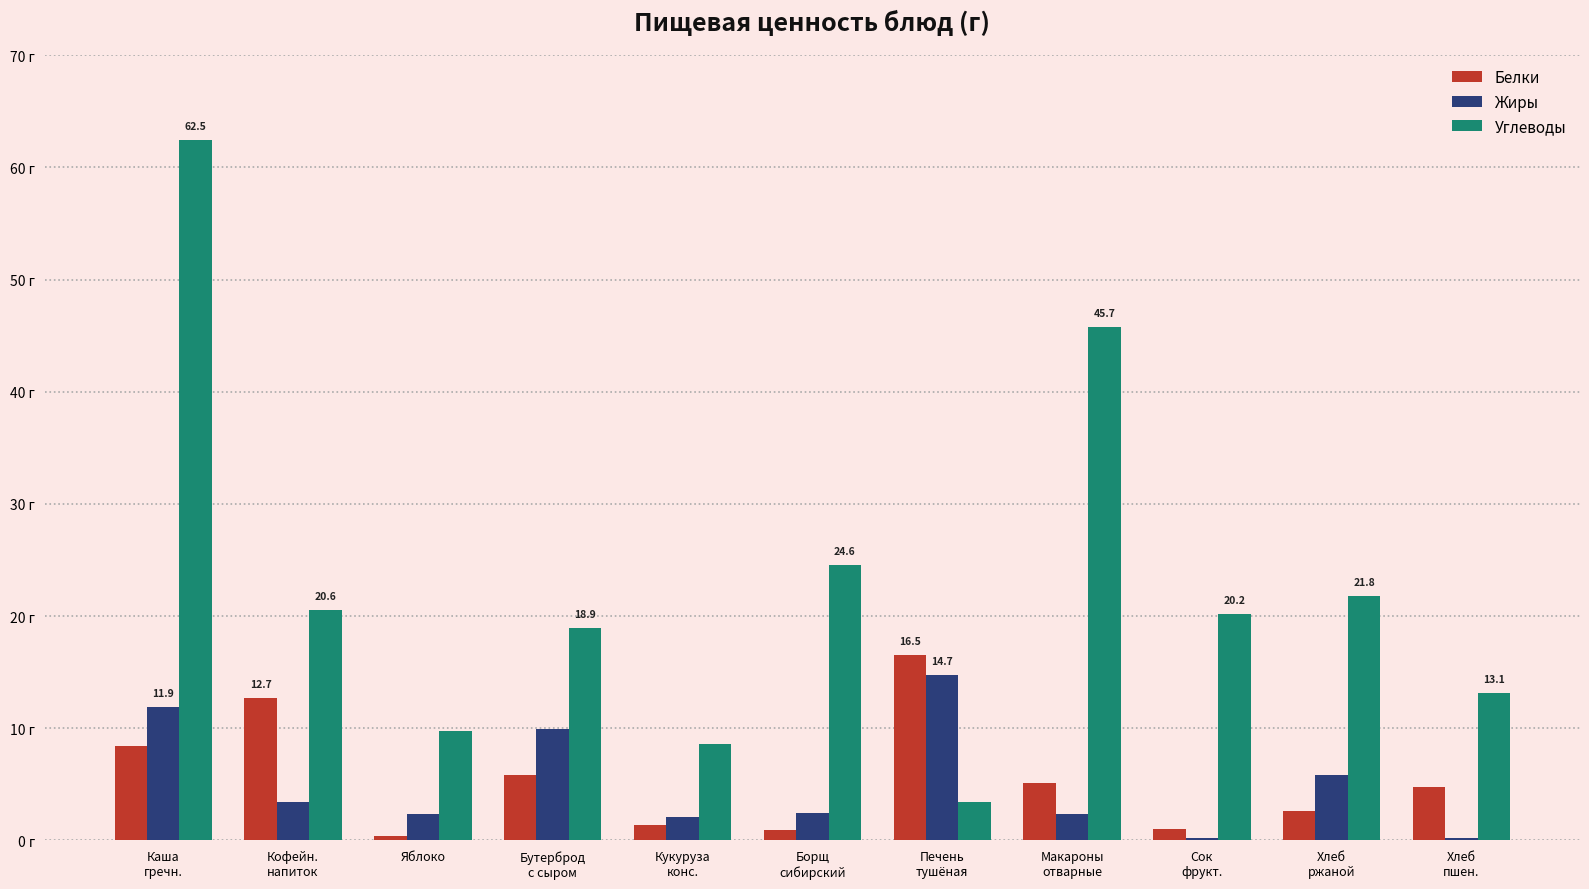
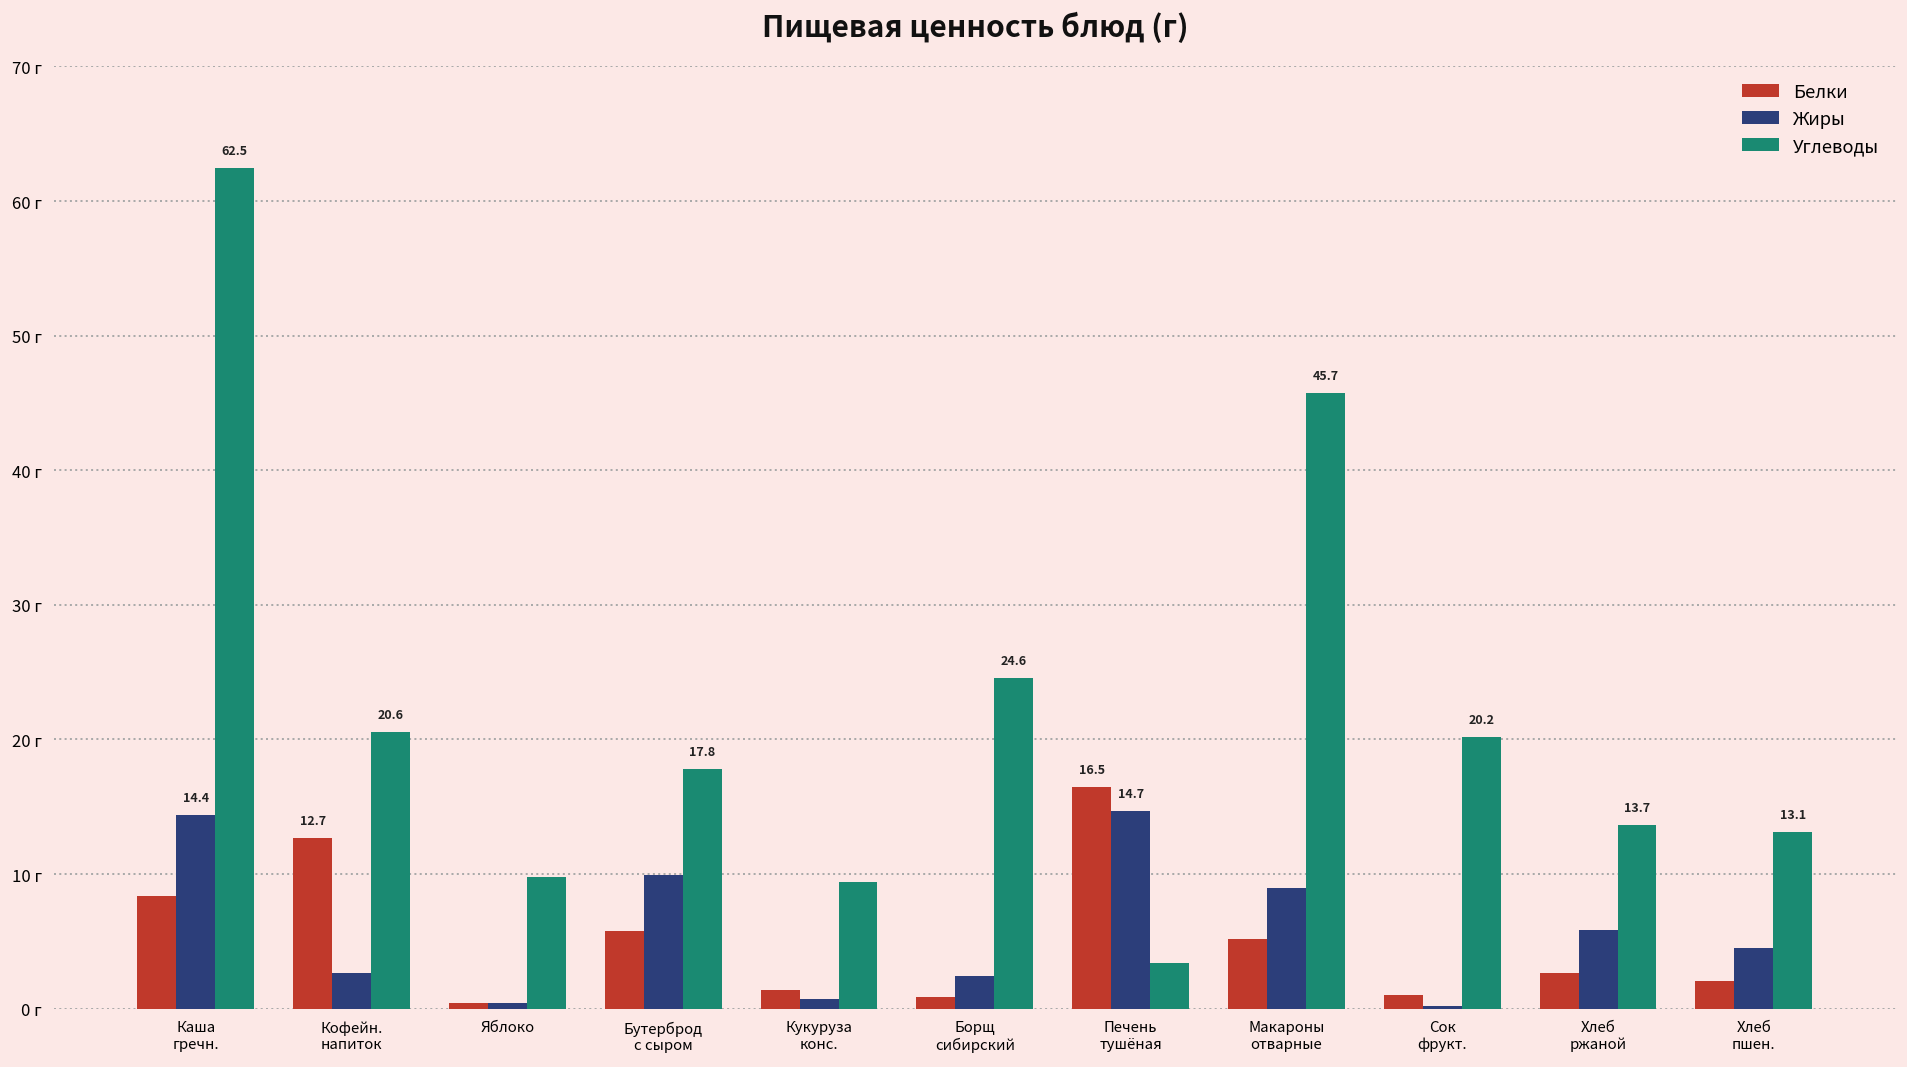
Жиры, Каша гречн.: 11.9 -> 14.4
Жиры, Кофейн. напиток: 3.5 г -> 2.7 г
Жиры, Яблоко: 2.4 г -> 0.4 г
Углеводы, Бутерброд с сыром: 18.9 -> 17.8
Жиры, Кукуруза конс.: 2.1 г -> 0.7 г
Углеводы, Кукуруза конс.: 8.6 г -> 9.4 г
Жиры, Макароны отварные: 2.4 г -> 9.0 г
Углеводы, Хлеб ржаной: 21.8 -> 13.7
Белки, Хлеб пшен.: 4.7 г -> 2.0 г
Жиры, Хлеб пшен.: 0.2 г -> 4.5 г
